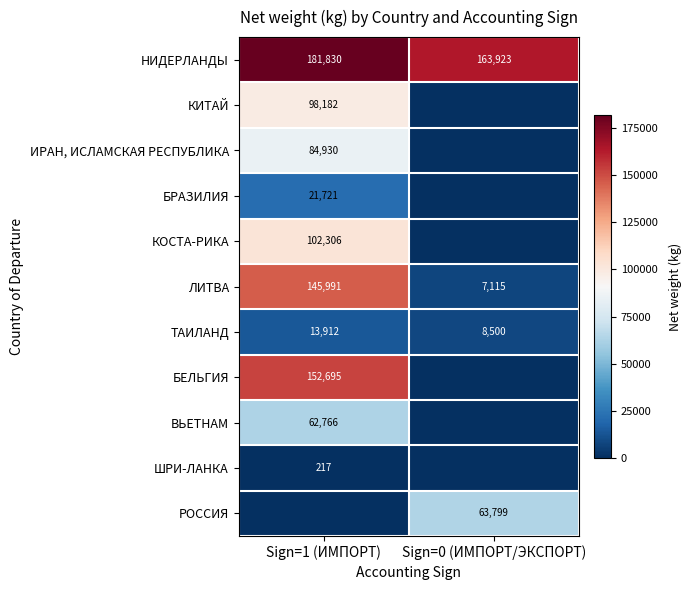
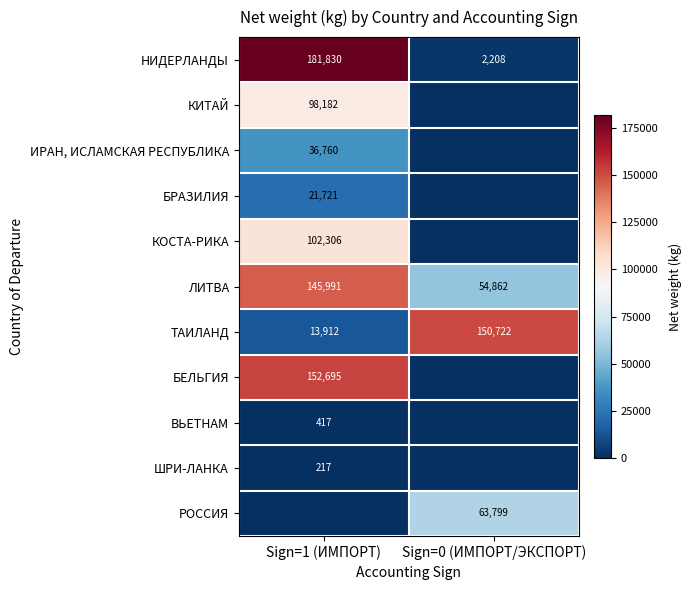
НИДЕРЛАНДЫ, Sign=0 (ИМПОРТ/ЭКСПОРТ): 163,923 -> 2,208
ИРАН, ИСЛАМСКАЯ РЕСПУБЛИКА, Sign=1 (ИМПОРТ): 84,930 -> 36,760
ЛИТВА, Sign=0 (ИМПОРТ/ЭКСПОРТ): 7,115 -> 54,862
ТАИЛАНД, Sign=0 (ИМПОРТ/ЭКСПОРТ): 8,500 -> 150,722
ВЬЕТНАМ, Sign=1 (ИМПОРТ): 62,766 -> 417
